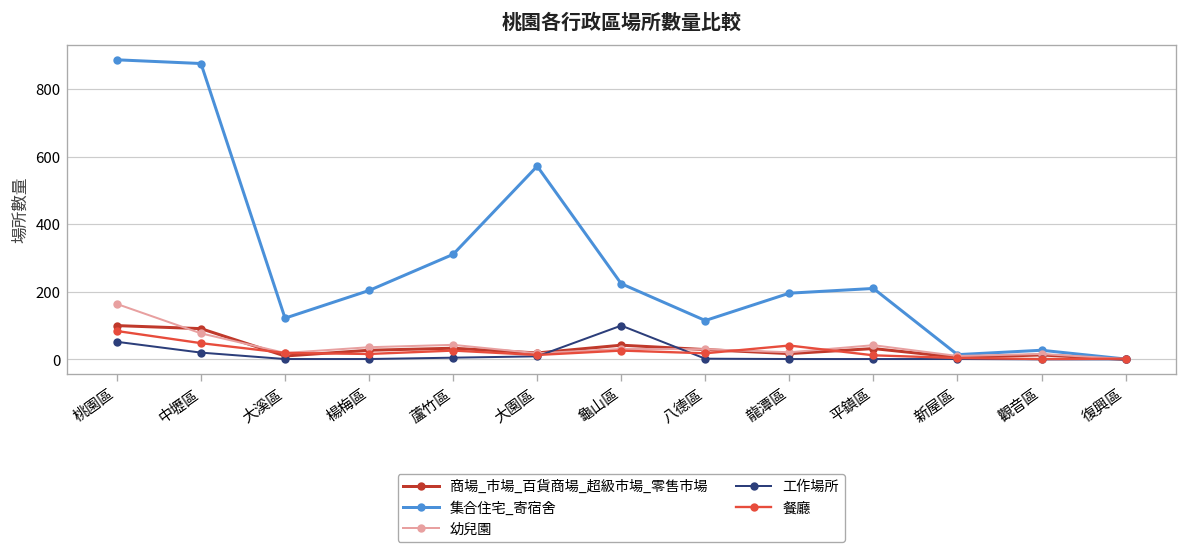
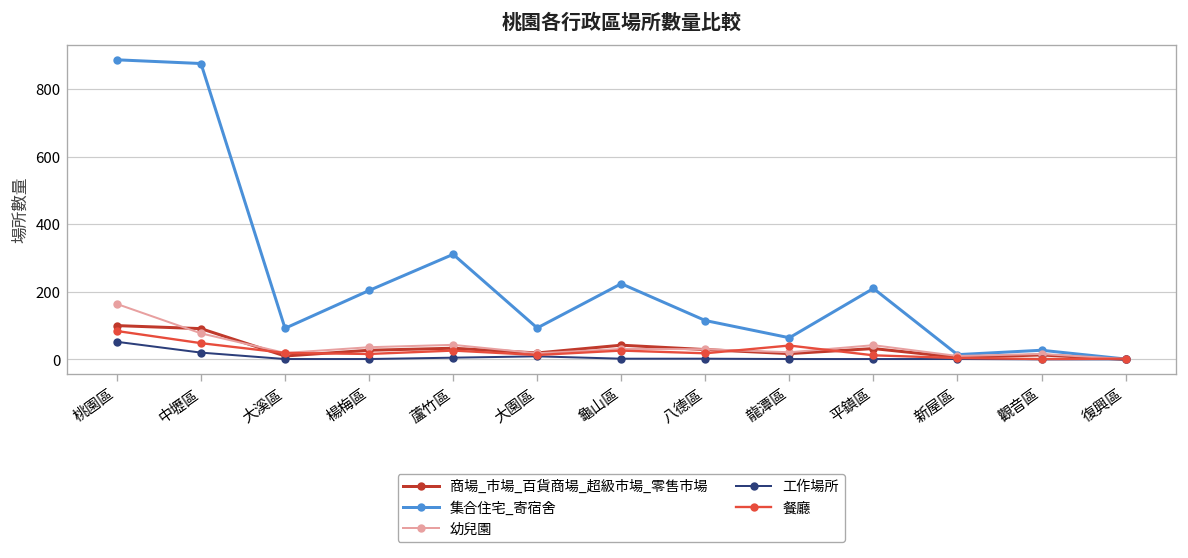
集合住宅_寄宿舍, 大溪區: 120 -> 90
集合住宅_寄宿舍, 大園區: 570 -> 90
工作場所, 龜山區: 100 -> 0
集合住宅_寄宿舍, 龍潭區: 200 -> 60
